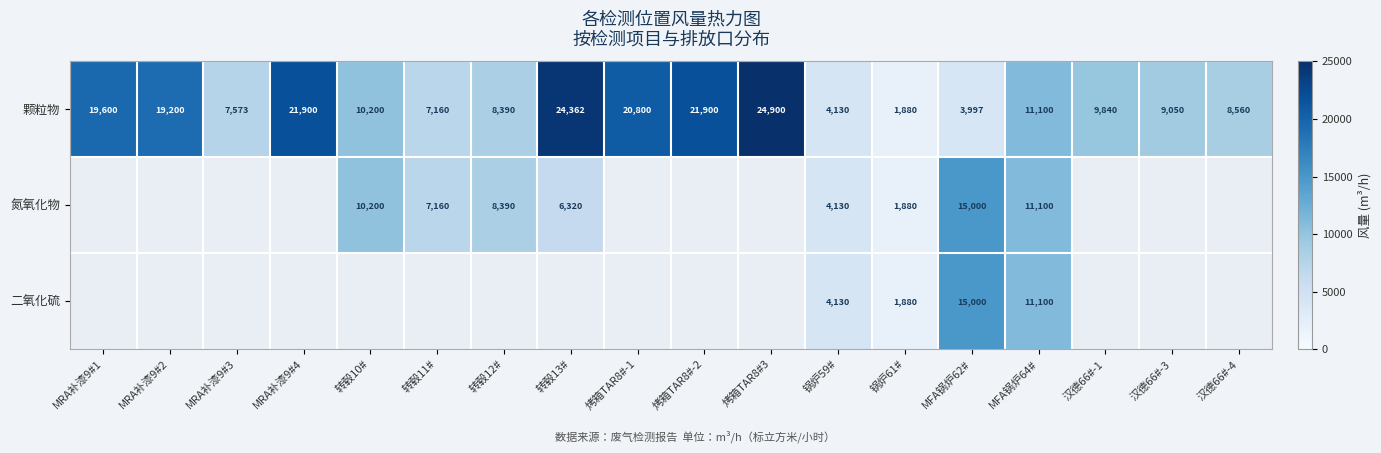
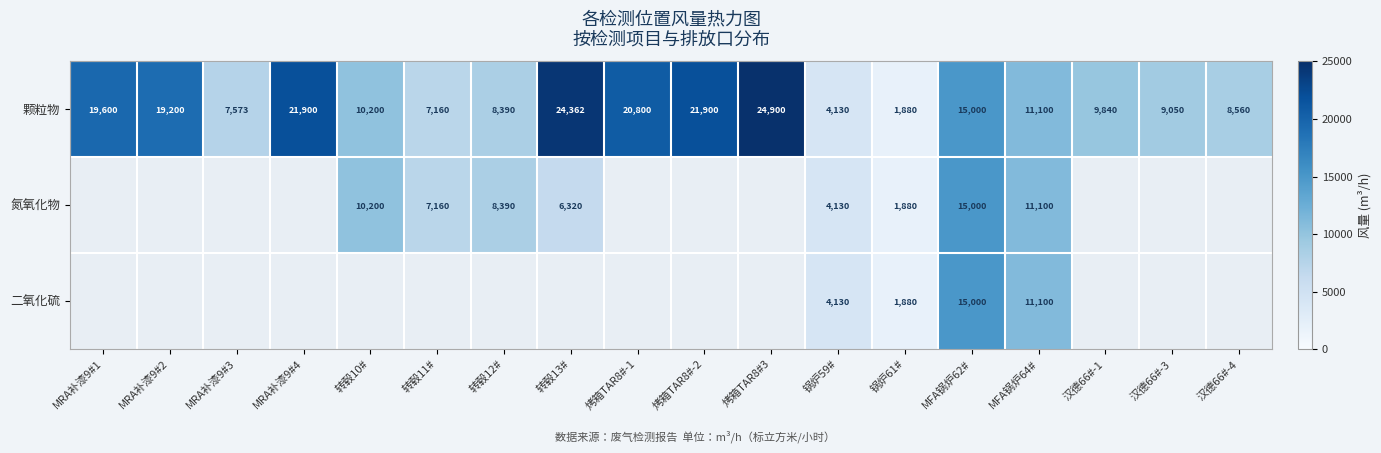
颗粒物, MFA锅炉62#: 3,997 -> 15,000
